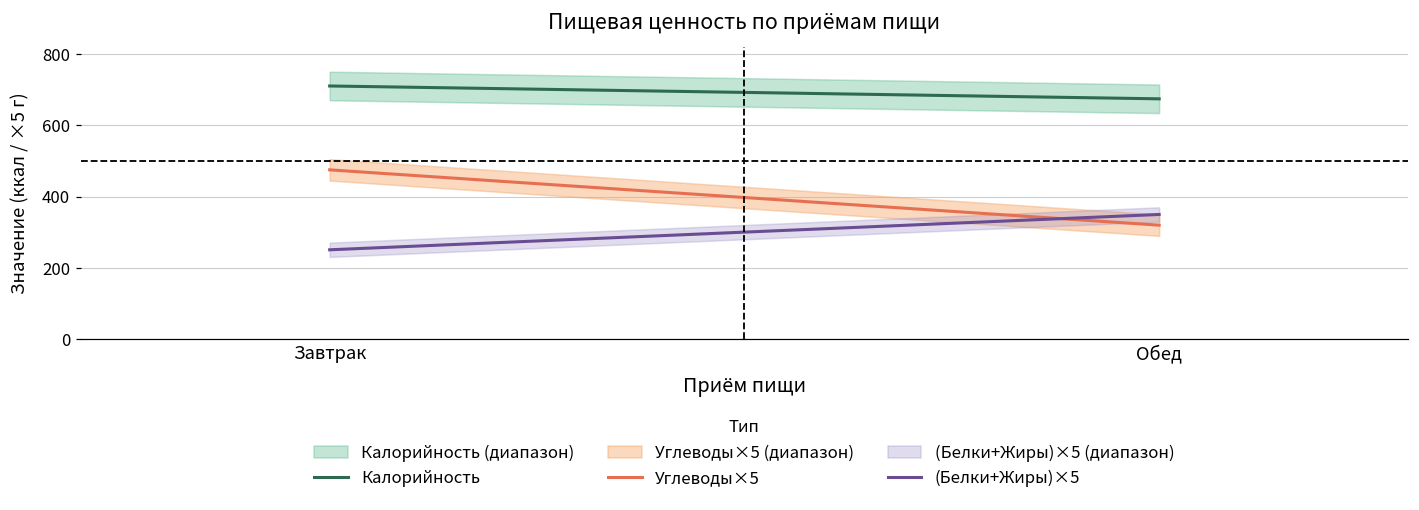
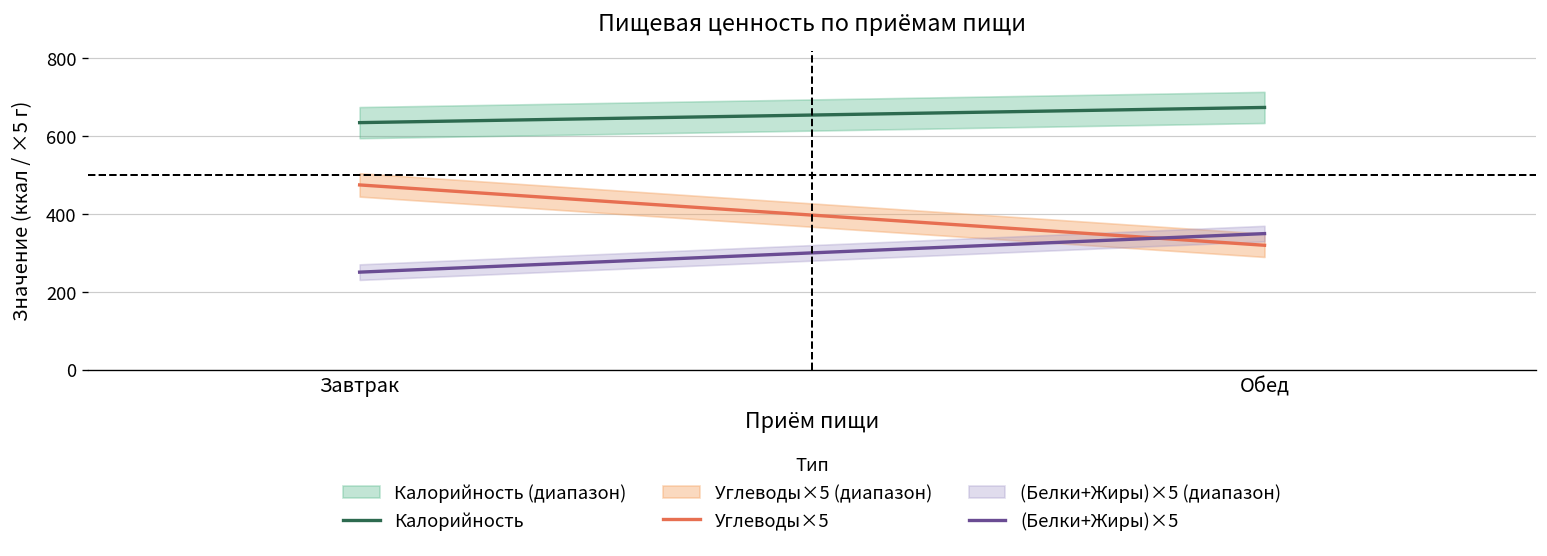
Калорийность, Завтрак: 710 -> 640
